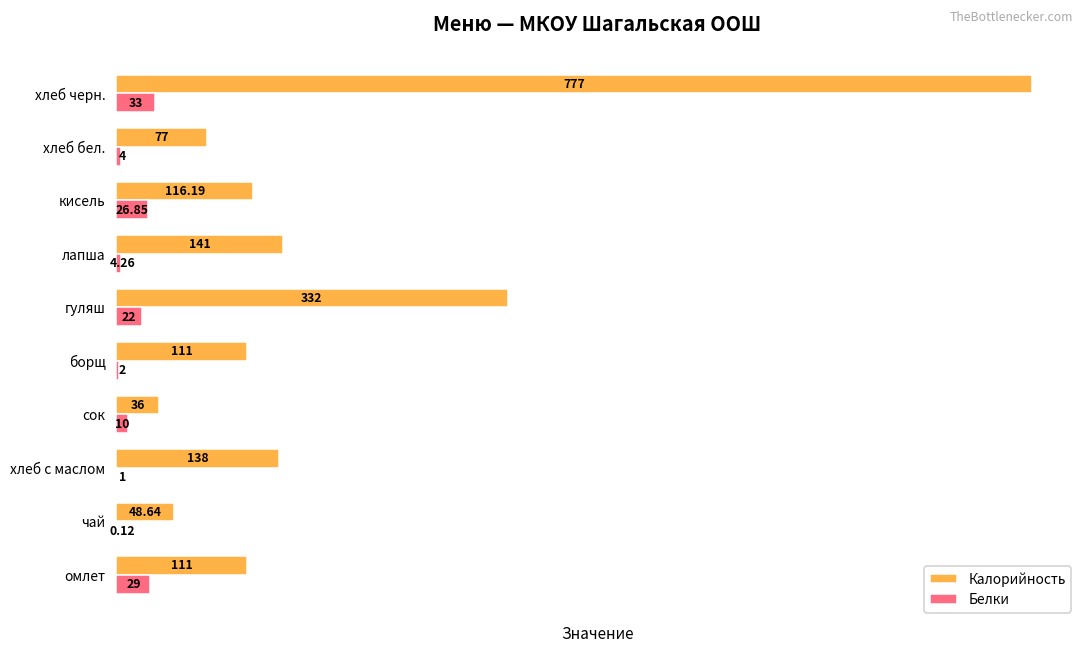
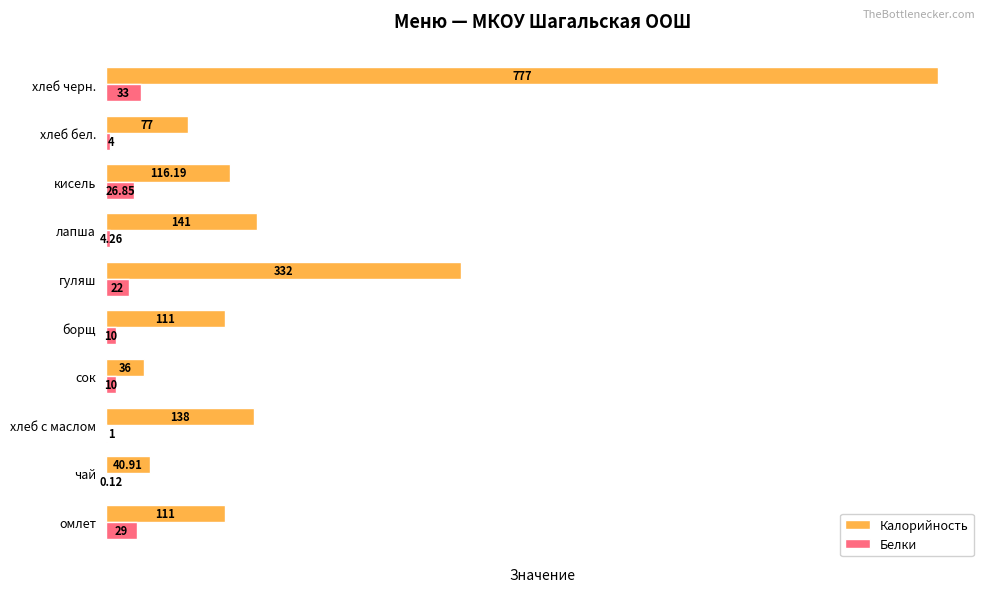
Белки, борщ: 2 -> 10
Калорийность, чай: 48.64 -> 40.91
